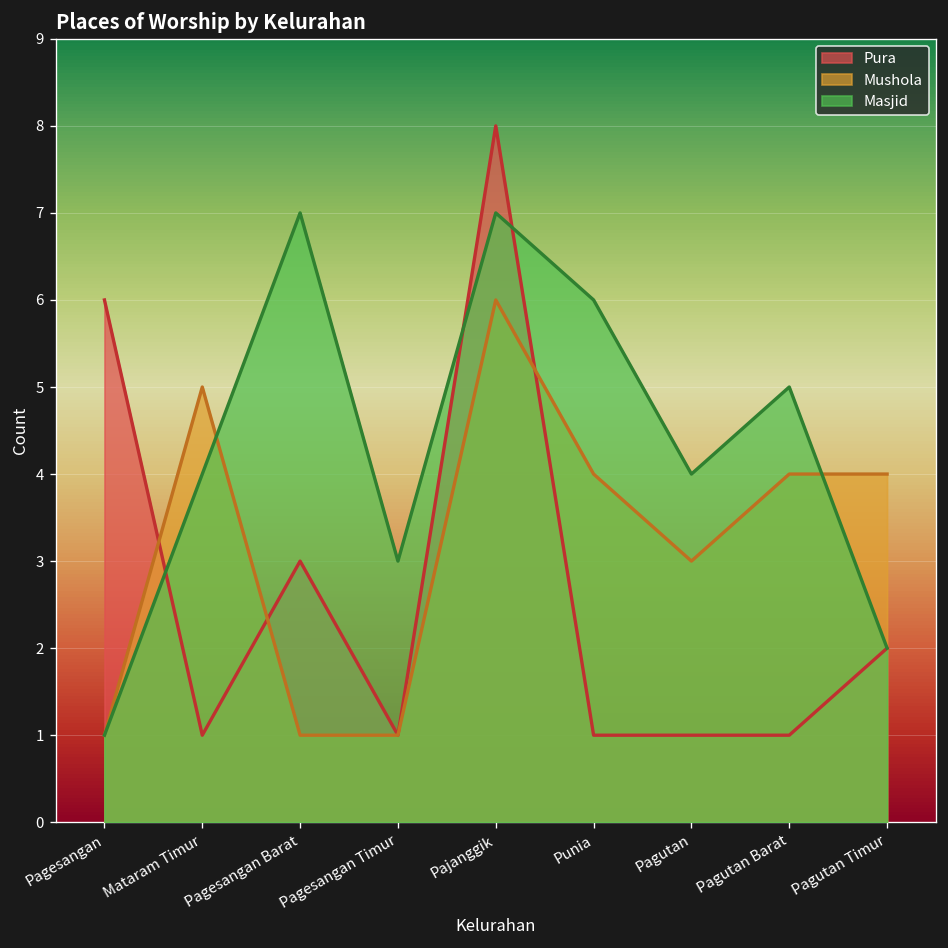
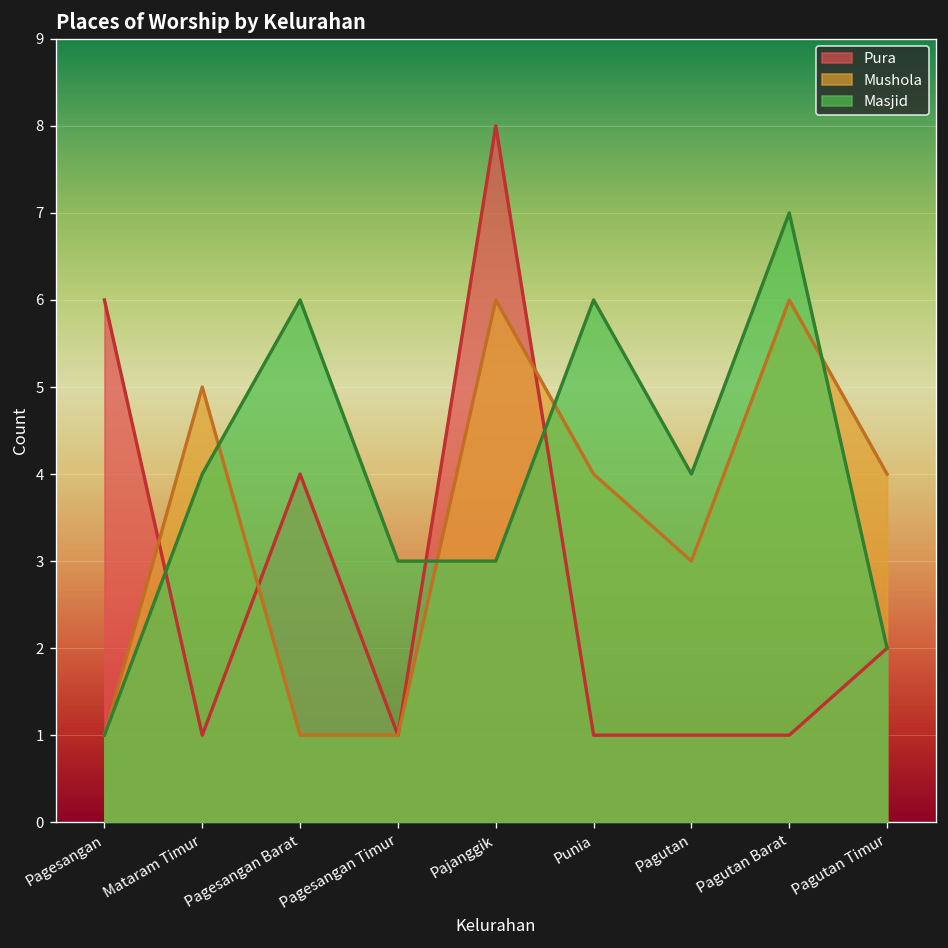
Pura, Pagesangan Barat: 3 -> 4
Masjid, Pagesangan Barat: 7 -> 6
Masjid, Pajanggik: 7 -> 3
Mushola, Pagutan Barat: 4 -> 6
Masjid, Pagutan Barat: 5 -> 7
